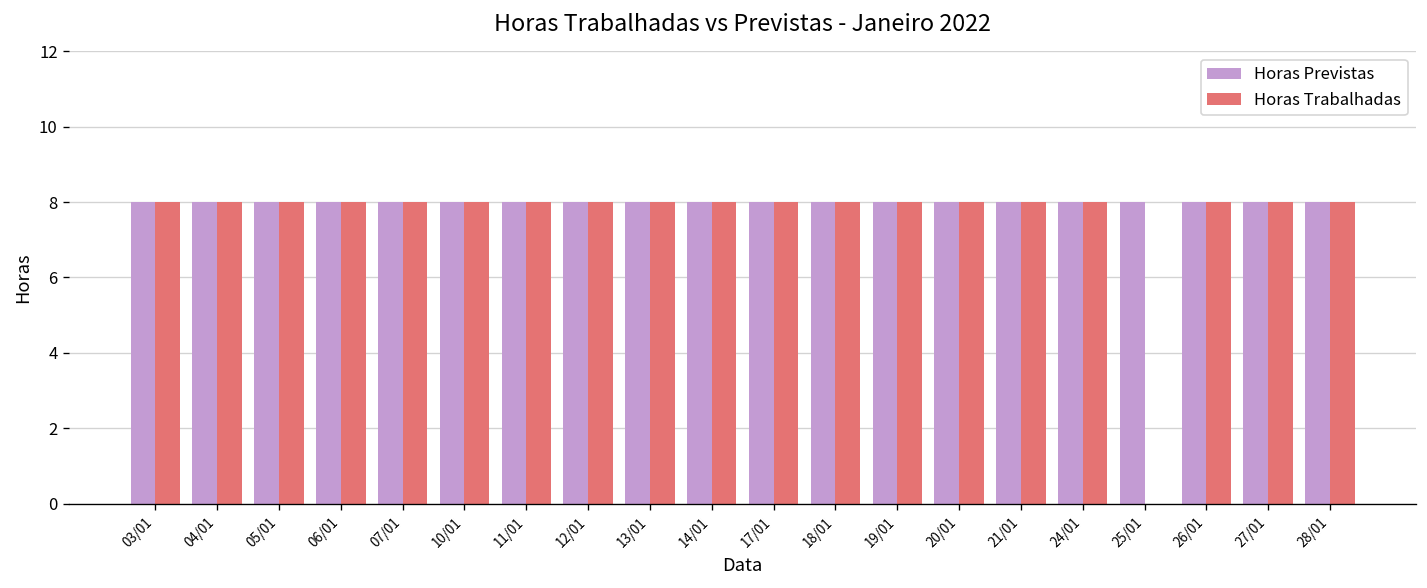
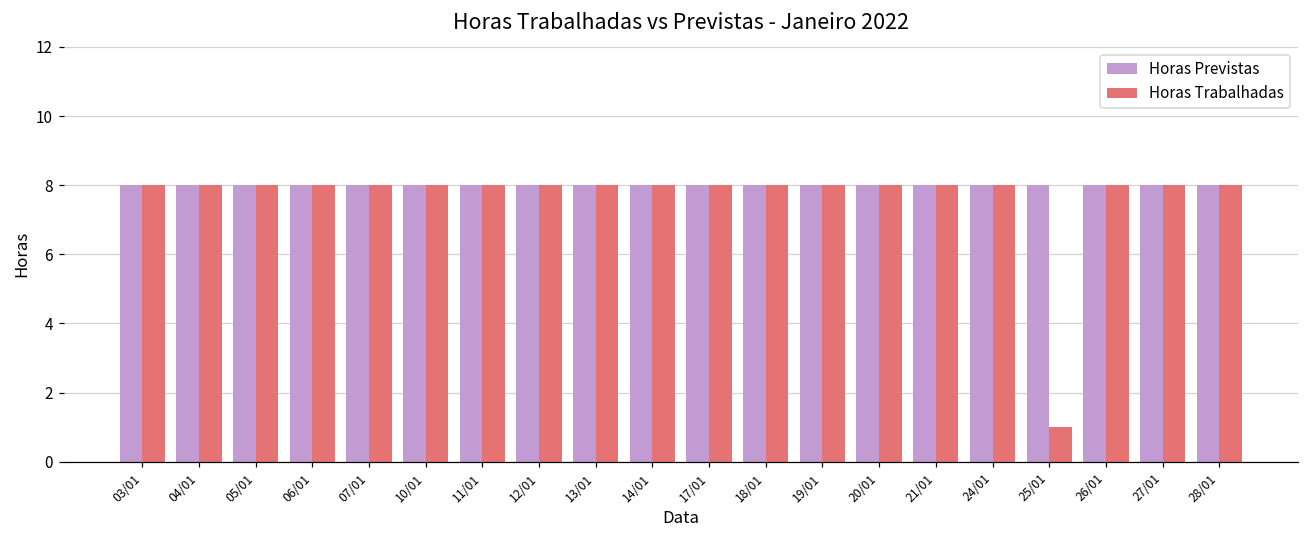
Horas Trabalhadas, 25/01: 0 -> 1
